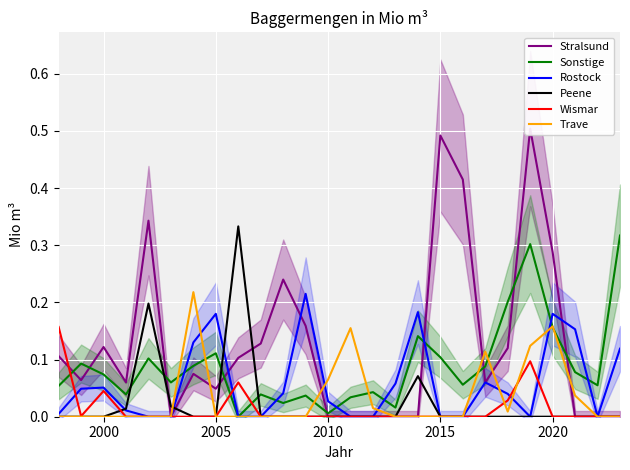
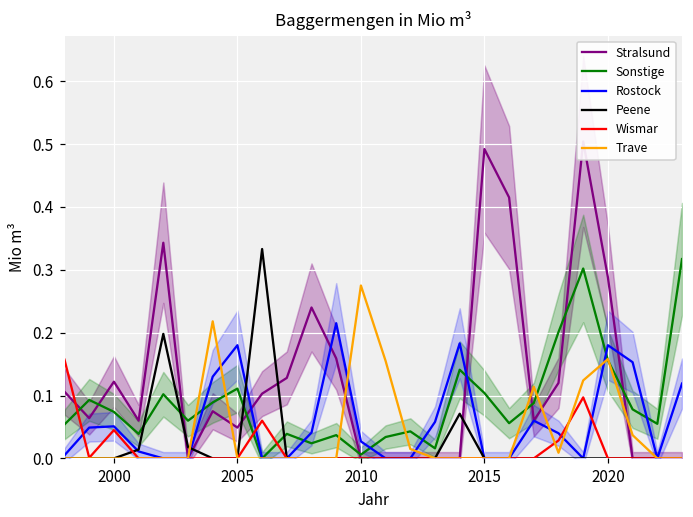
Trave, 2010: 0.07 -> 0.28
